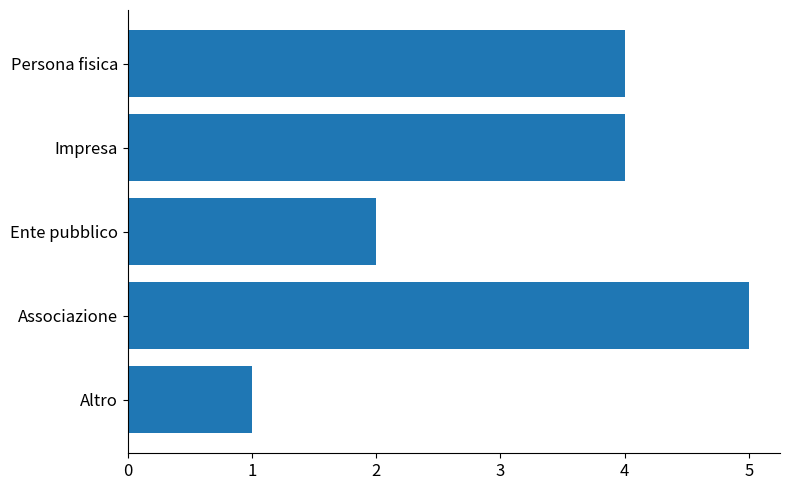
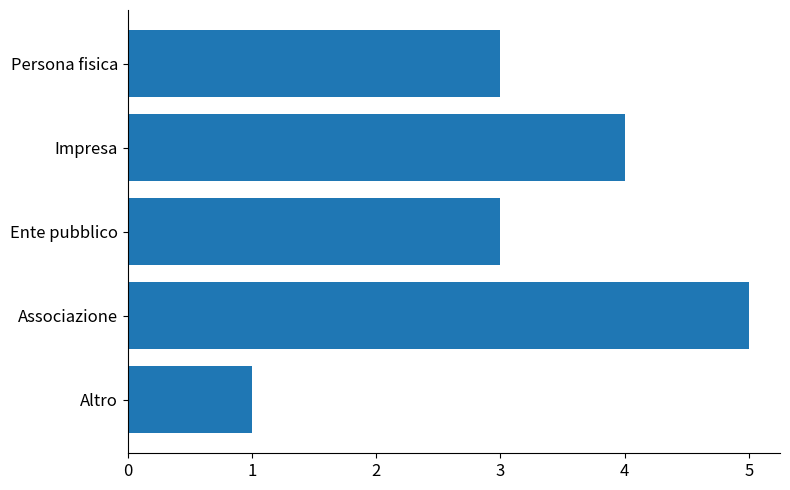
Persona fisica: 4 -> 3
Ente pubblico: 2 -> 3
